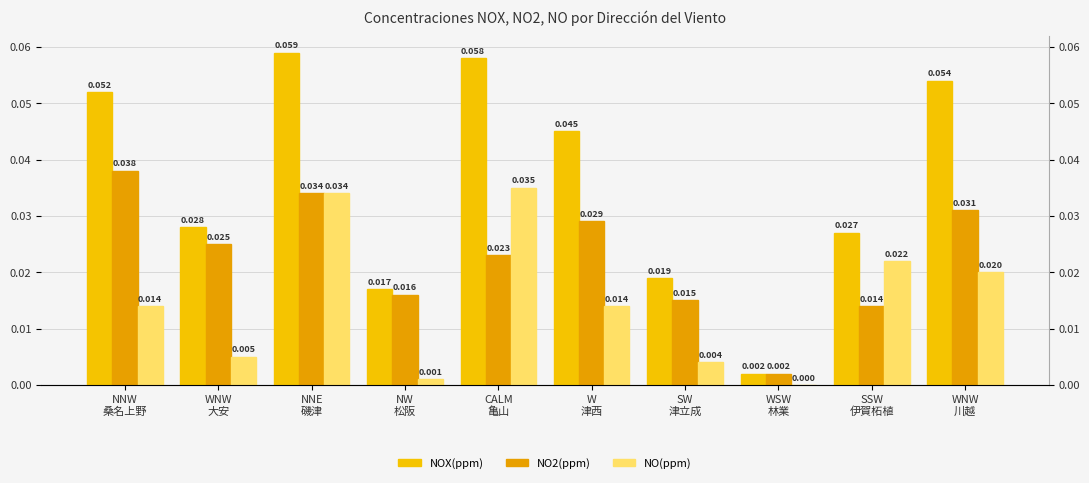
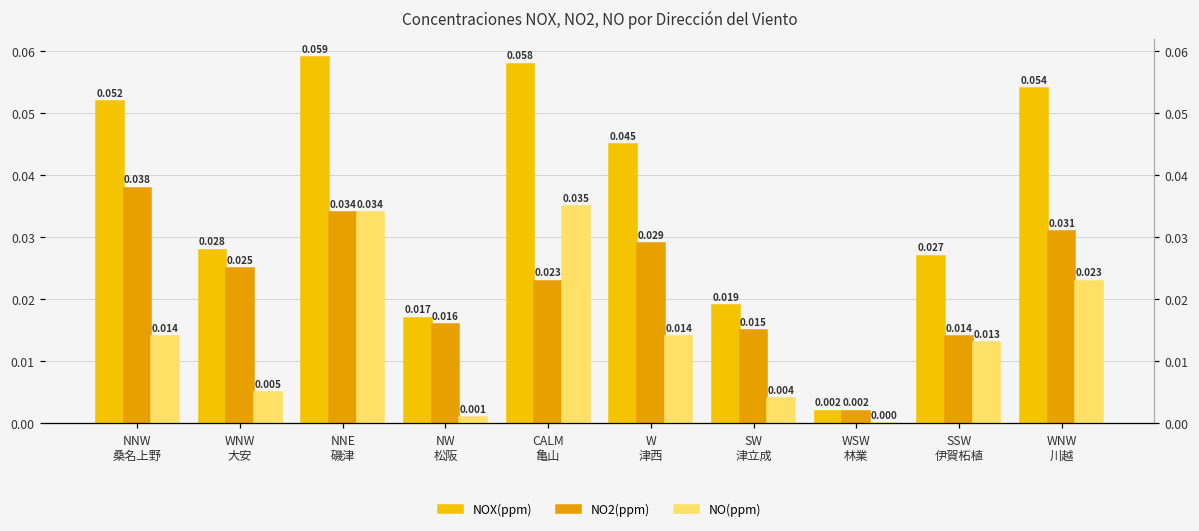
NO(ppm), SSW 伊賀柘植: 0.022 -> 0.013
NO(ppm), WNW 川越: 0.020 -> 0.023
